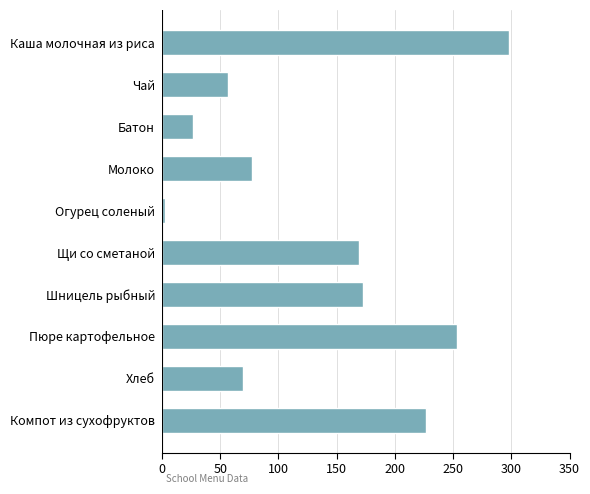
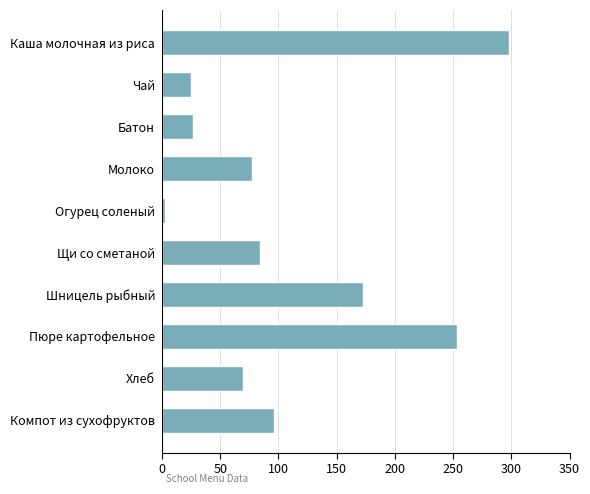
Чай: 57 -> 25
Щи со сметаной: 169 -> 84
Компот из сухофруктов: 227 -> 96
